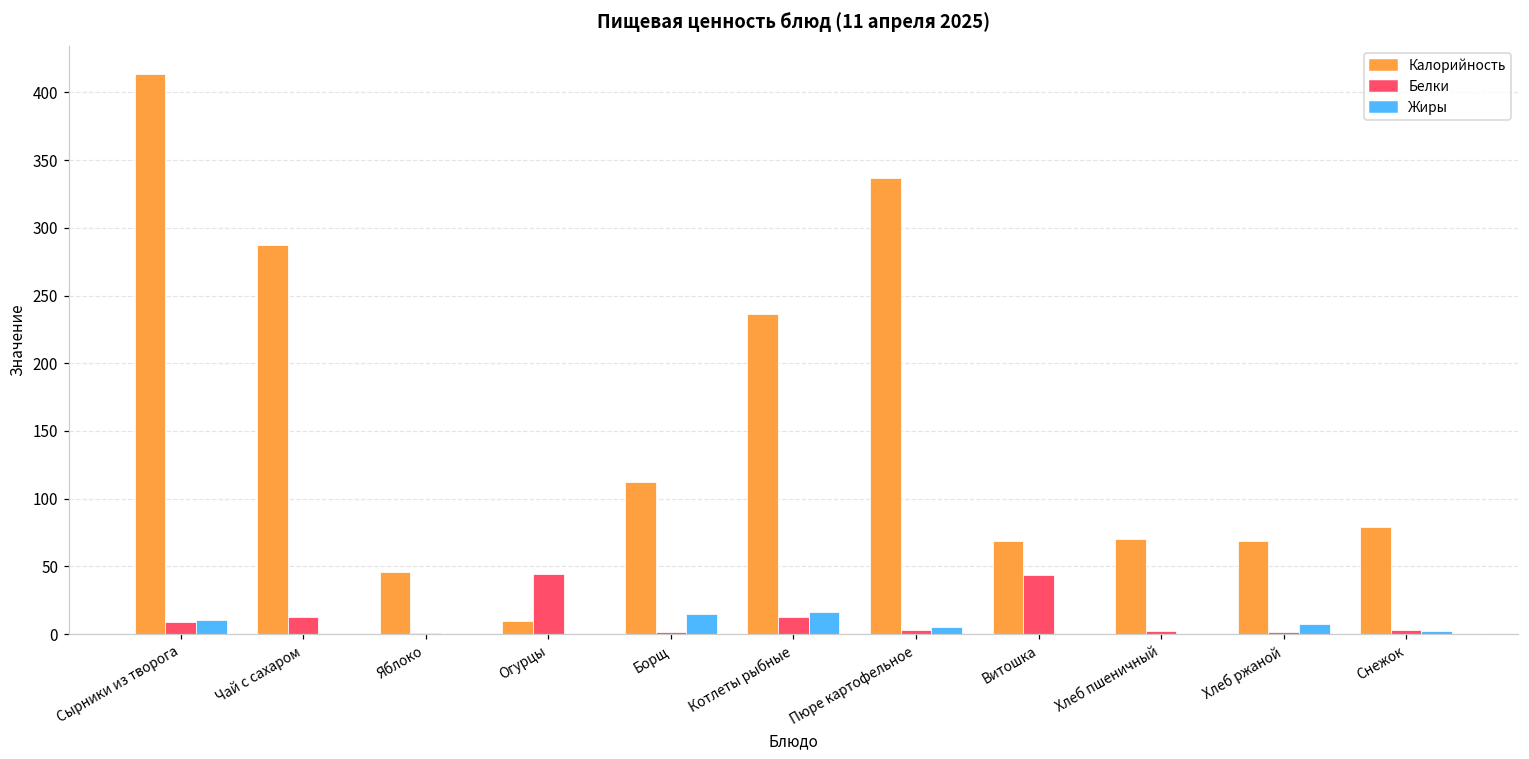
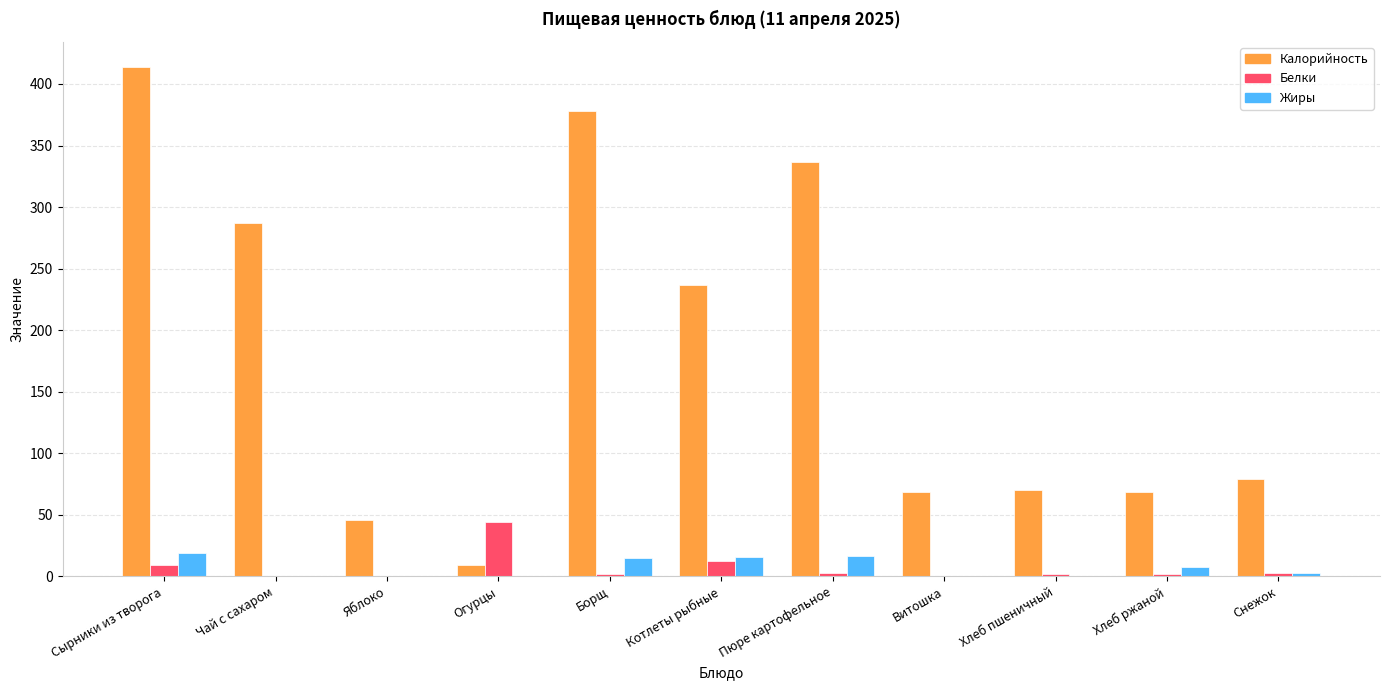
Жиры, Сырники из творога: 10 -> 19
Белки, Чай с сахаром: 13 -> 0
Калорийность, Борщ: 112 -> 378
Жиры, Пюре картофельное: 5 -> 17
Белки, Витошка: 43 -> 0
